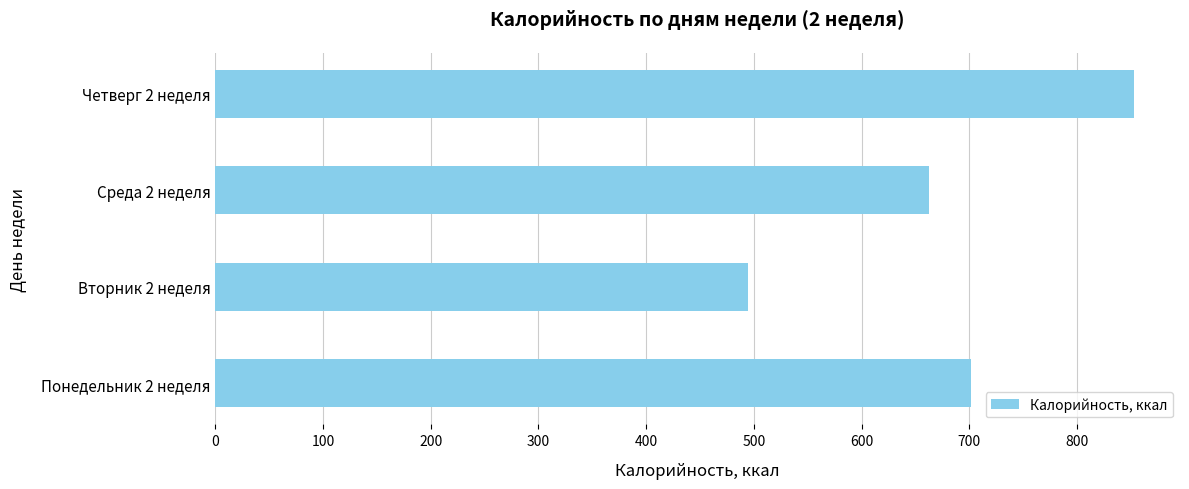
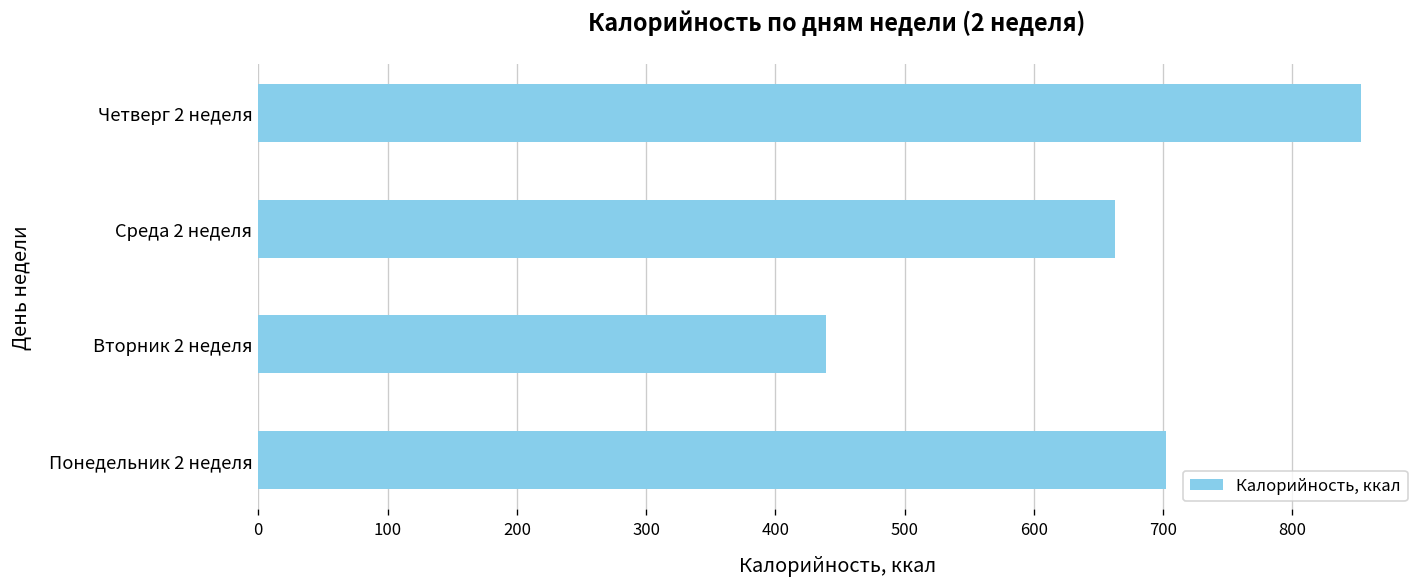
Вторник 2 неделя: 495 -> 439
